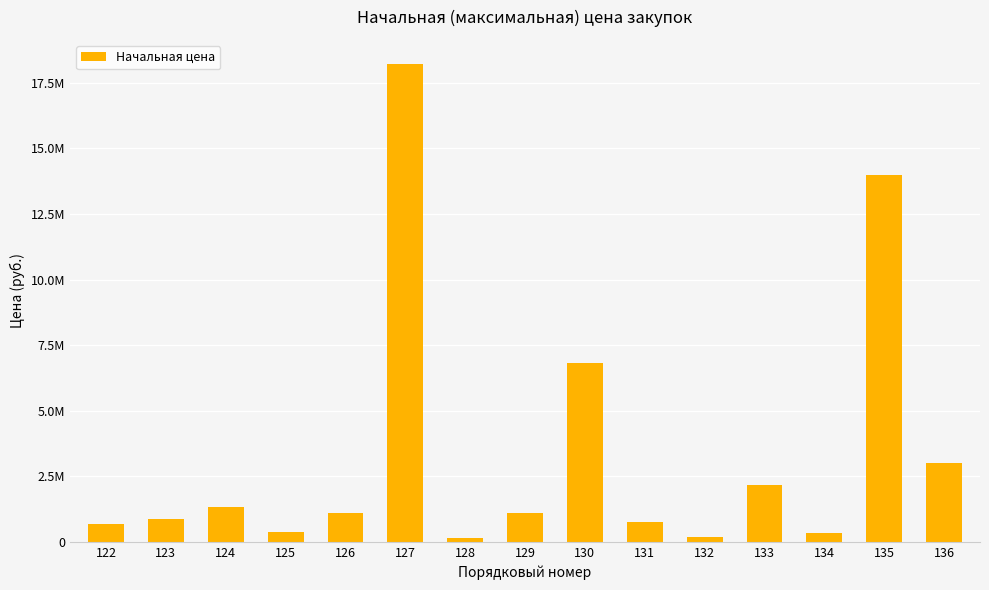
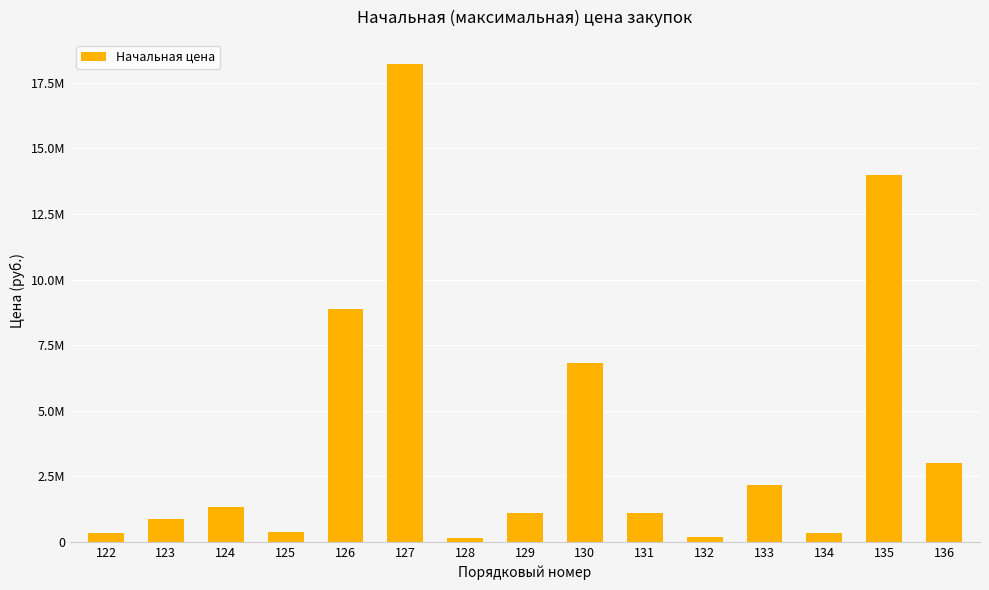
122: 700000 -> 300000
126: 1100000 -> 8900000
131: 800000 -> 1100000
